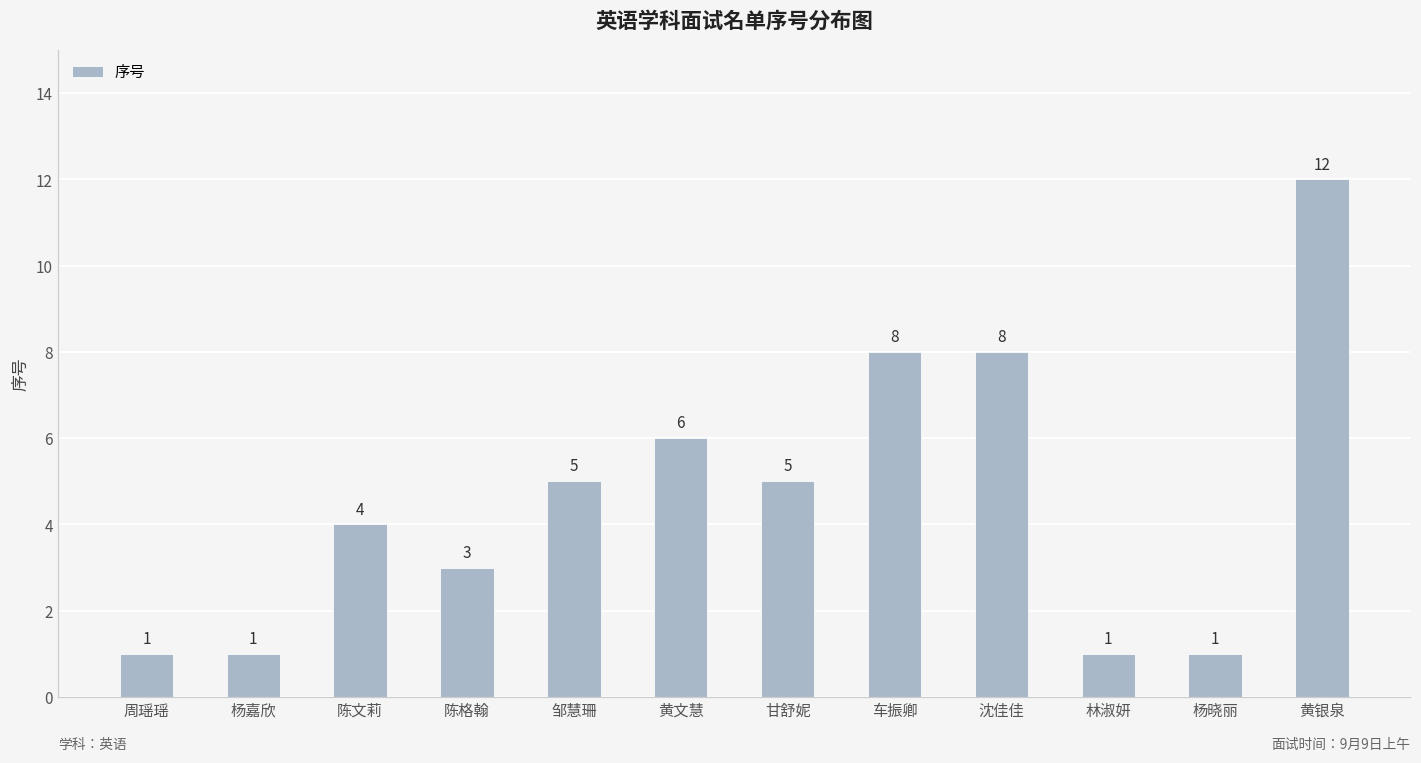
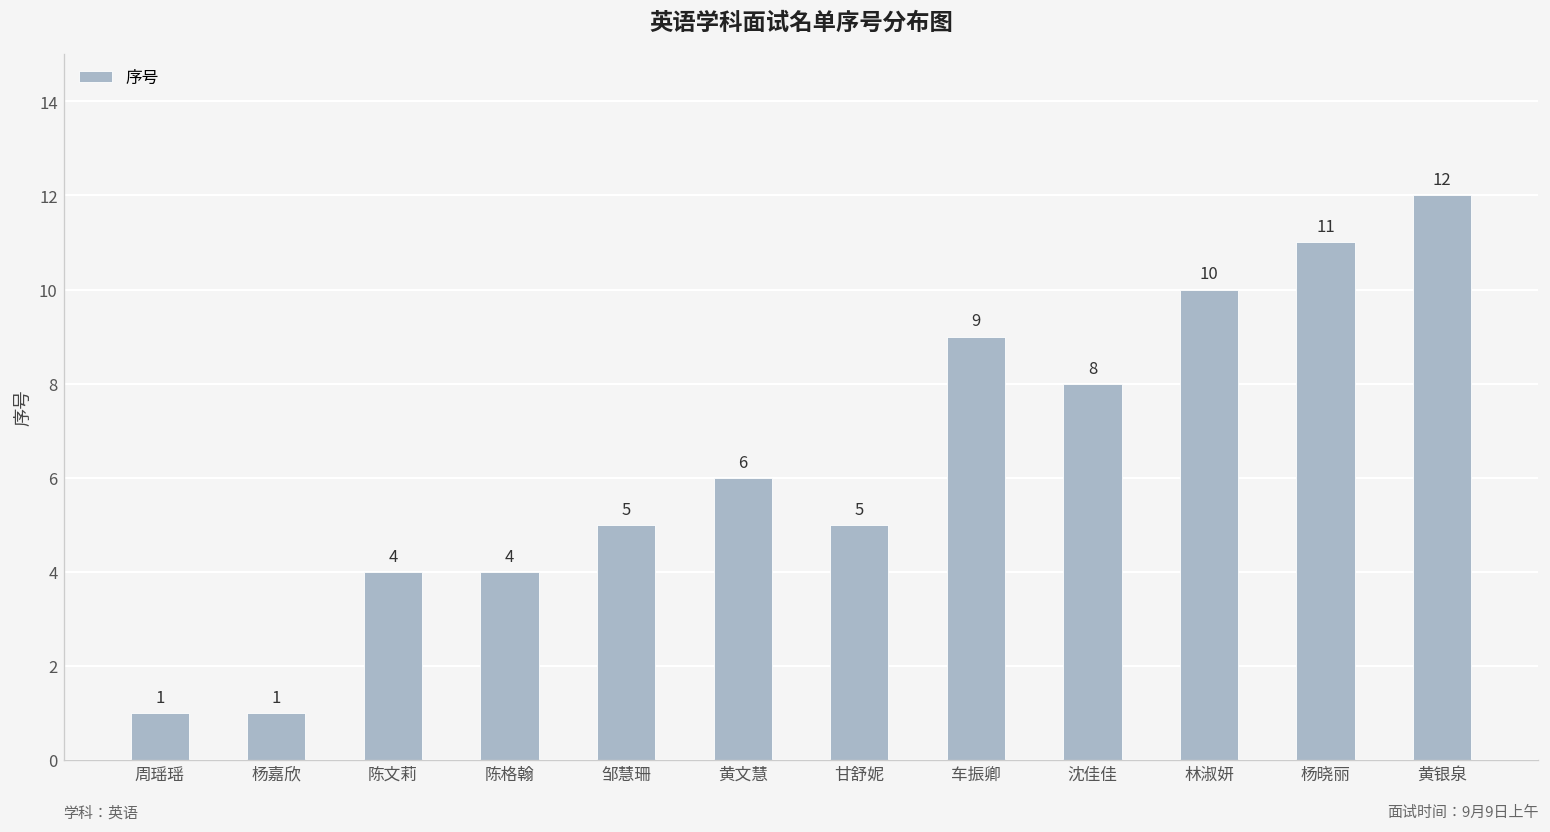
陈格翰: 3 -> 4
车振卿: 8 -> 9
林淑妍: 1 -> 10
杨晓丽: 1 -> 11
